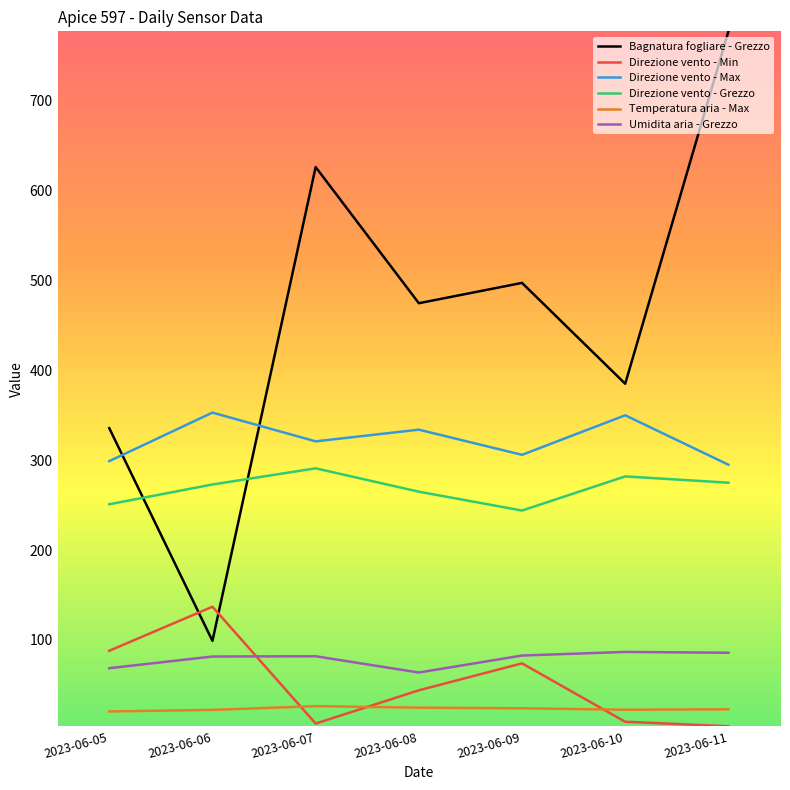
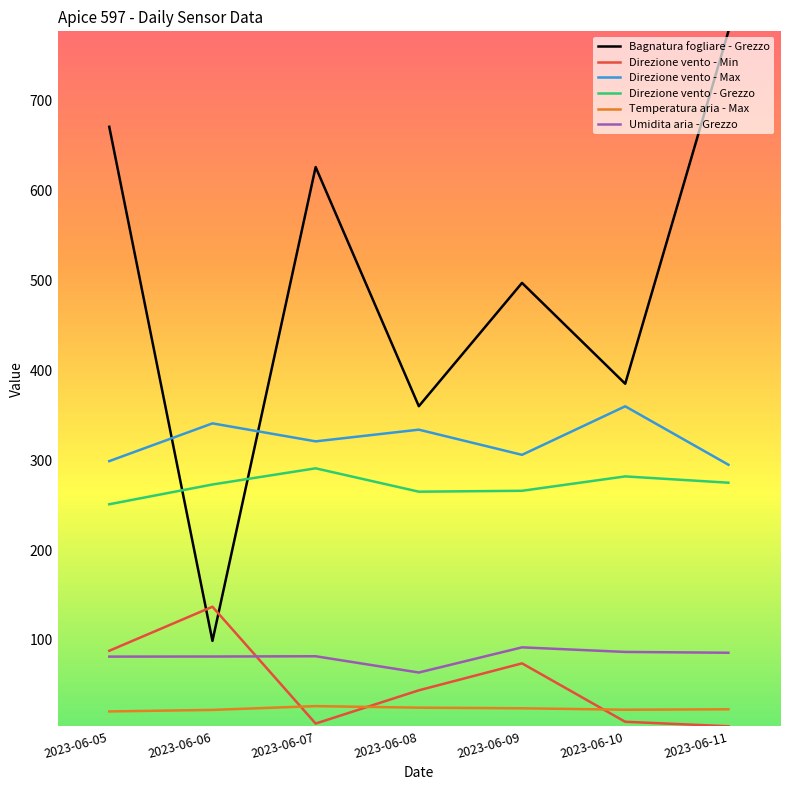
Bagnatura fogliare - Grezzo, 2023-06-05: 340 -> 670
Umidita aria - Grezzo, 2023-06-05: 70 -> 80
Direzione vento - Max, 2023-06-06: 350 -> 340
Bagnatura fogliare - Grezzo, 2023-06-08: 470 -> 360
Direzione vento - Grezzo, 2023-06-09: 240 -> 270
Umidita aria - Grezzo, 2023-06-09: 80 -> 90
Direzione vento - Max, 2023-06-10: 350 -> 360
